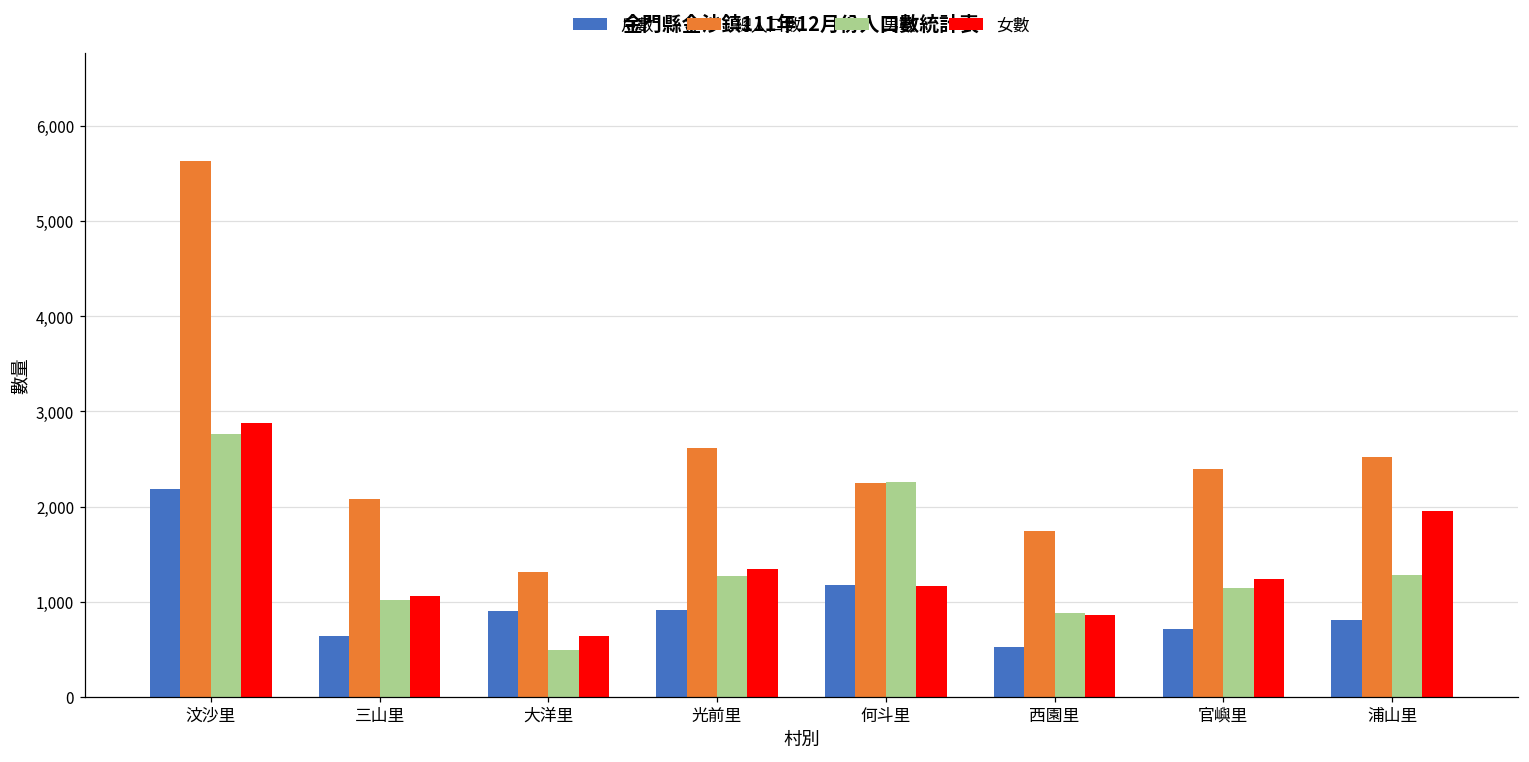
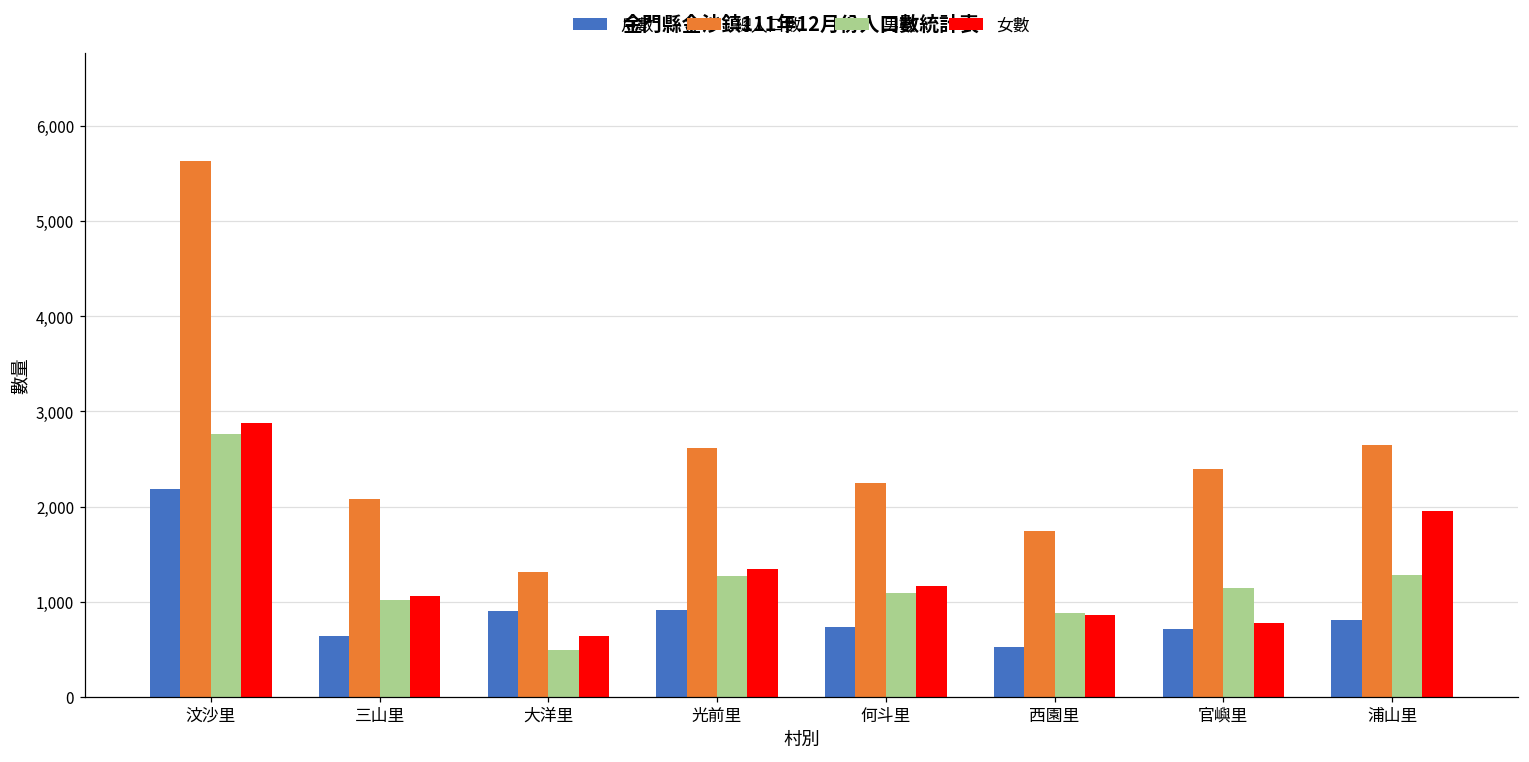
戶數, 何斗里: 1,200 -> 700
男數, 何斗里: 2,300 -> 1,100
女數, 官嶼里: 1,200 -> 800
總人口數, 浦山里: 2,500 -> 2,600
